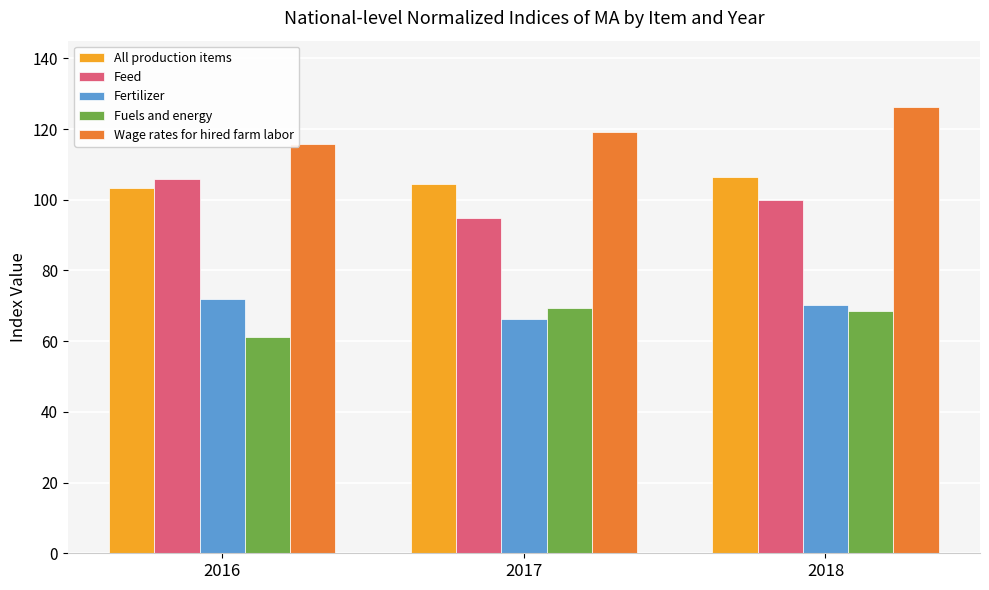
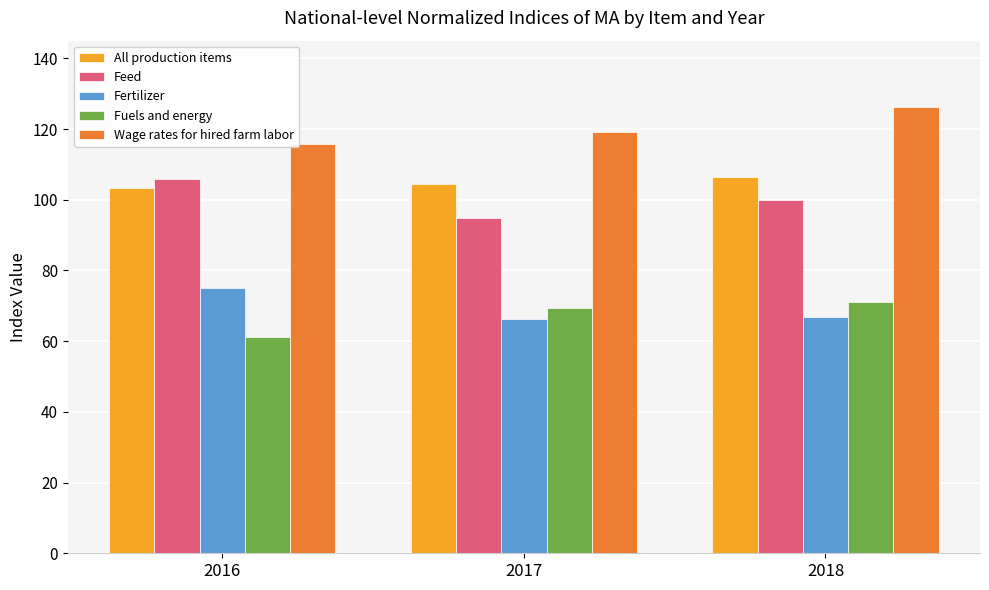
Fertilizer, 2016: 72 -> 75
Fertilizer, 2018: 70 -> 67
Fuels and energy, 2018: 69 -> 71
